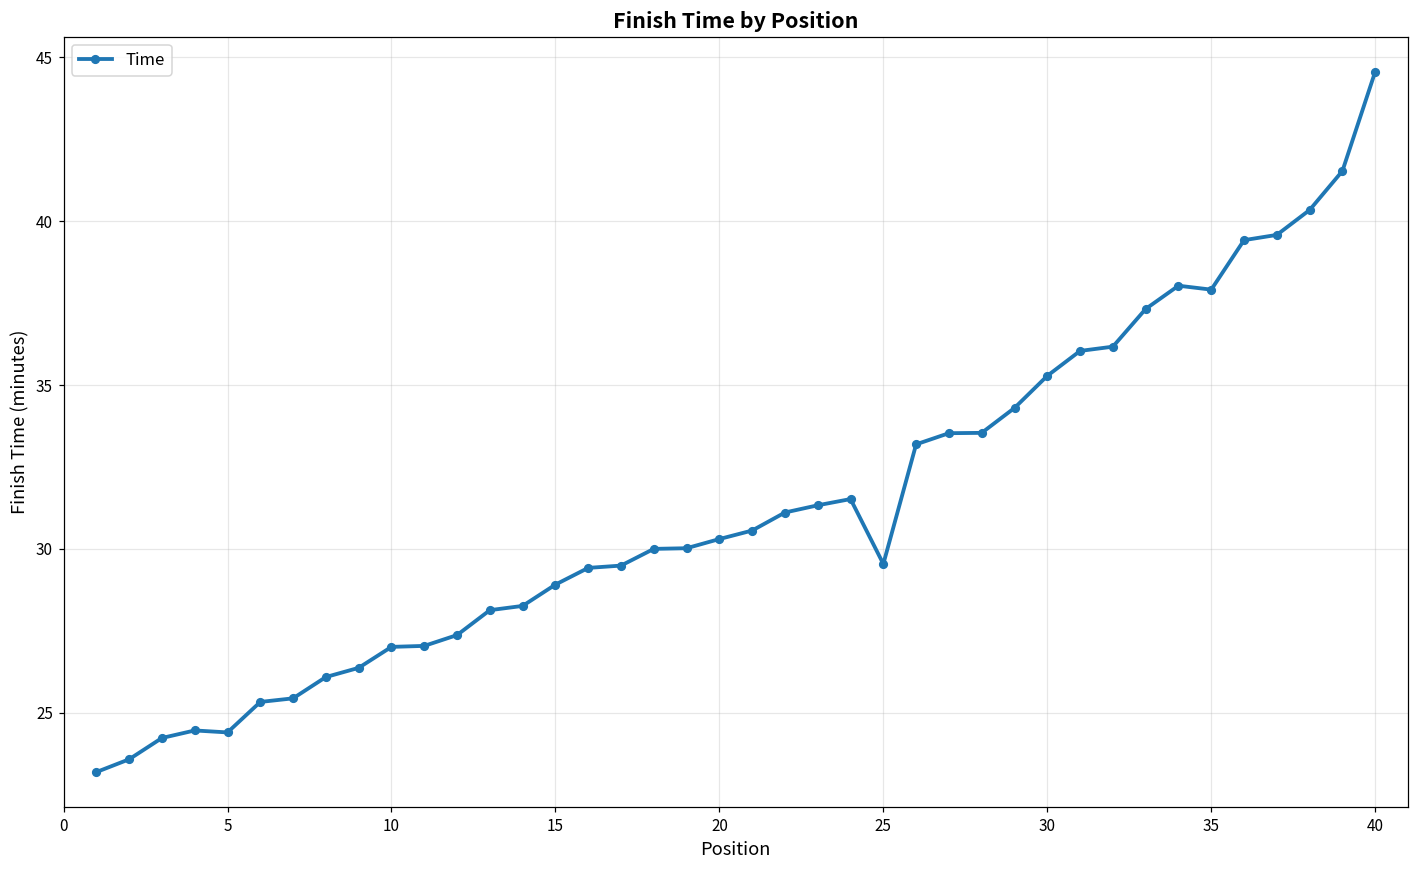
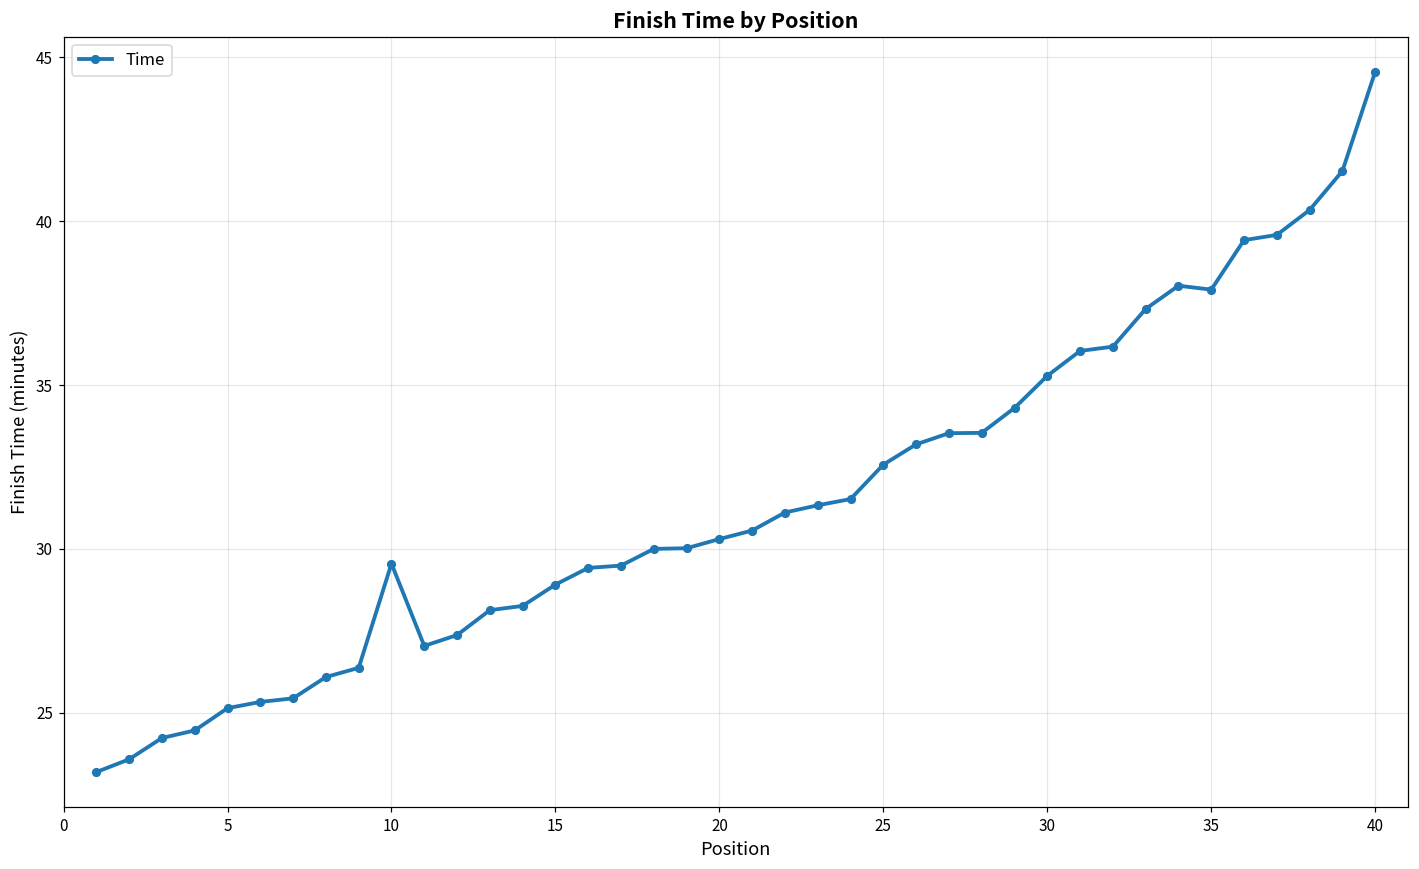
5: 24.4 -> 25.1
10: 27.0 -> 29.6
25: 29.5 -> 32.6
